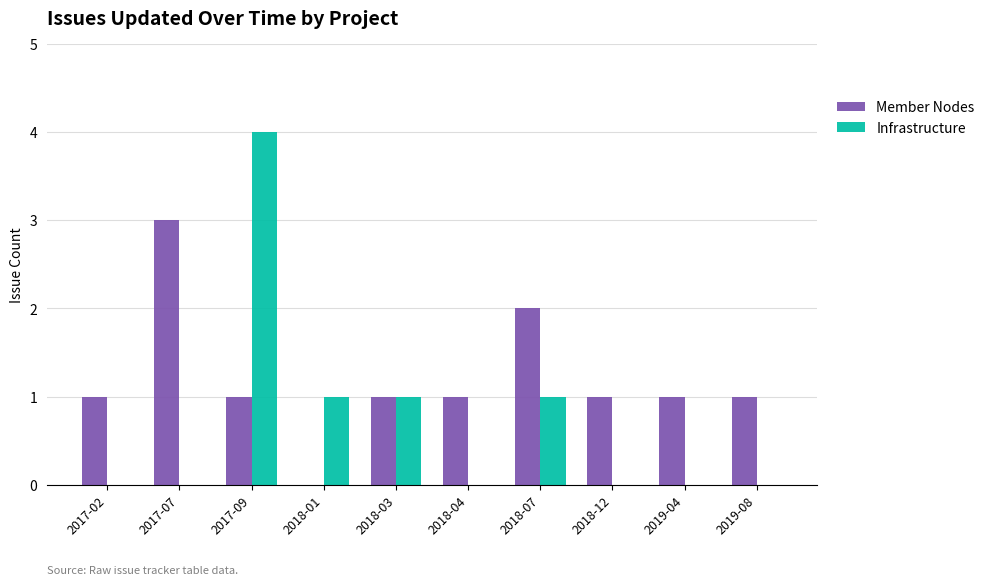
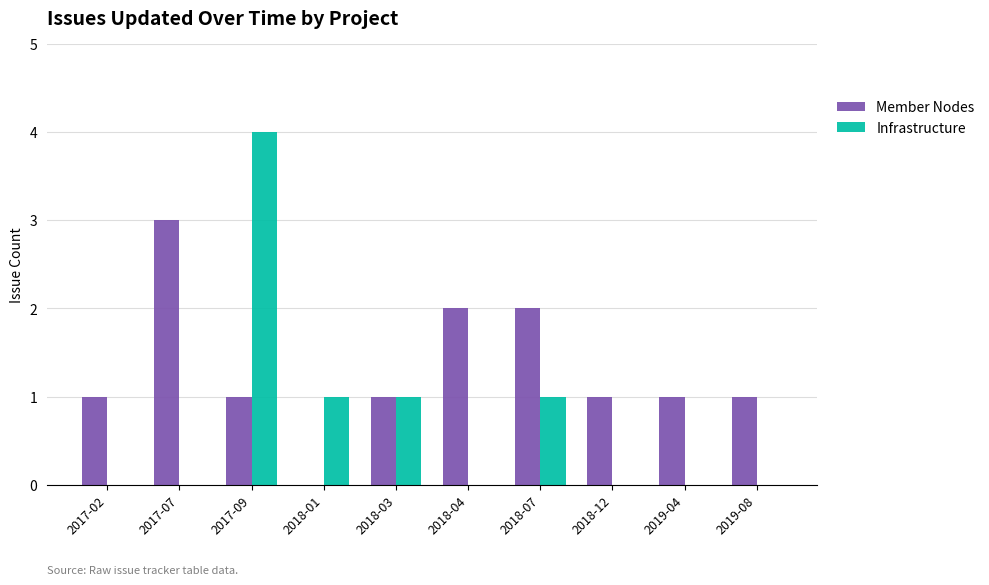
Member Nodes, 2018-04: 1 -> 2
